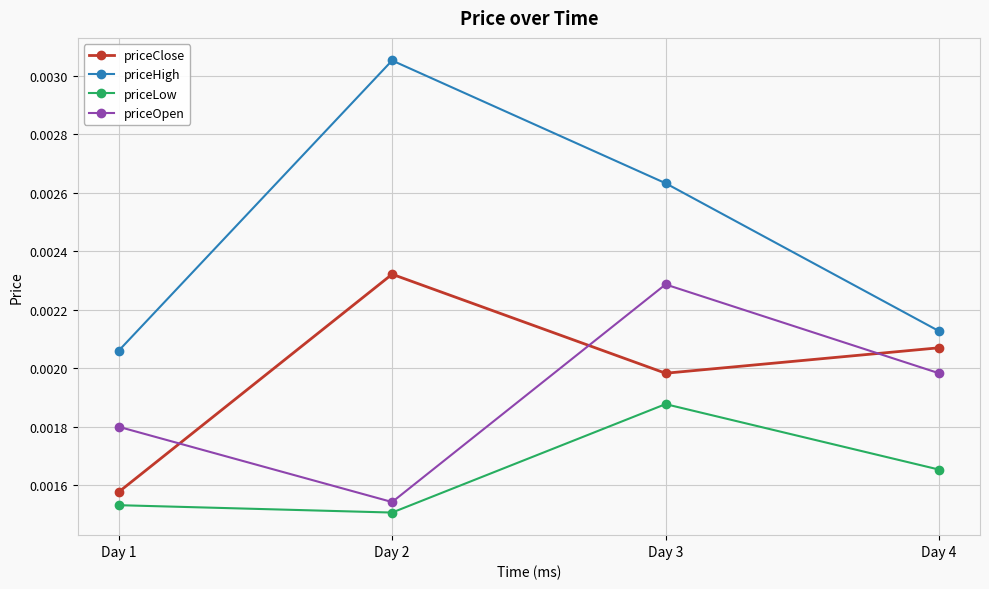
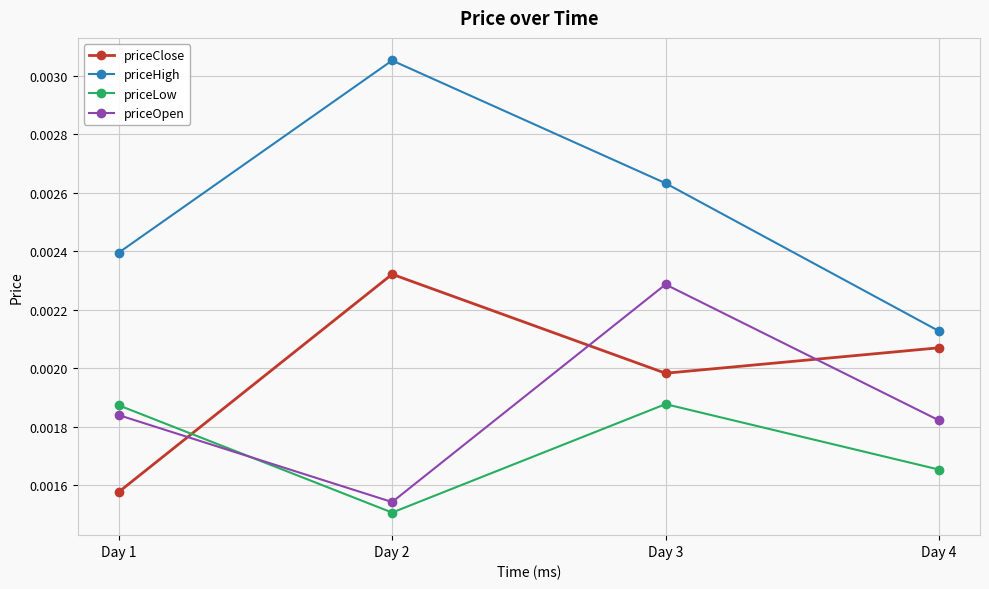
priceHigh, Day 1: 0.00206 -> 0.00240
priceLow, Day 1: 0.00153 -> 0.00187
priceOpen, Day 1: 0.00180 -> 0.00184
priceOpen, Day 4: 0.00198 -> 0.00182
